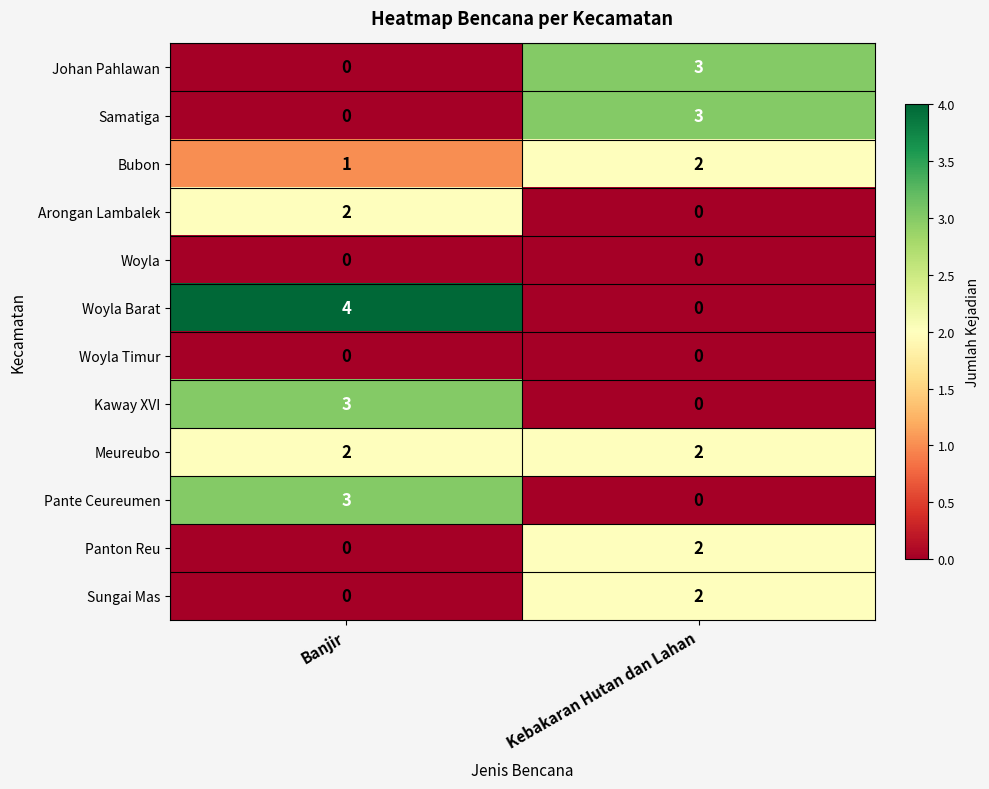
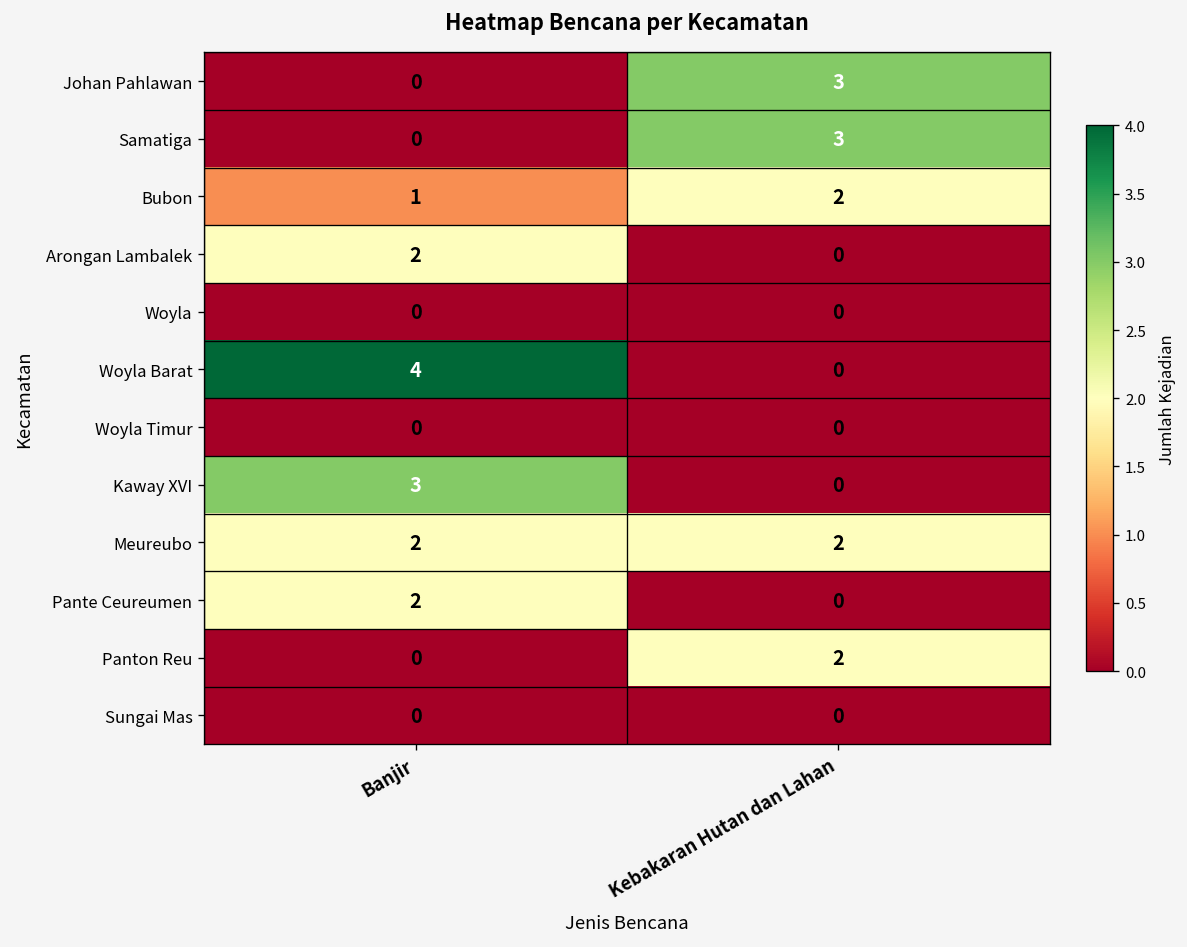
Pante Ceureumen, Banjir: 3 -> 2
Sungai Mas, Kebakaran Hutan dan Lahan: 2 -> 0
